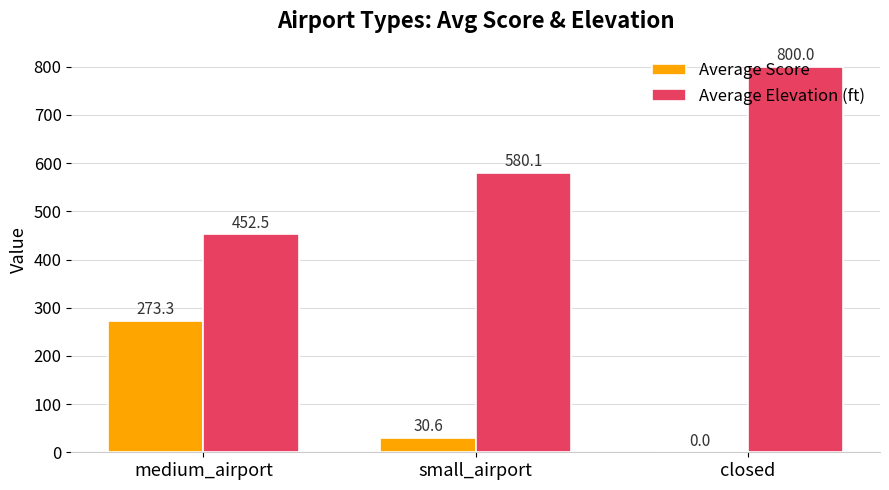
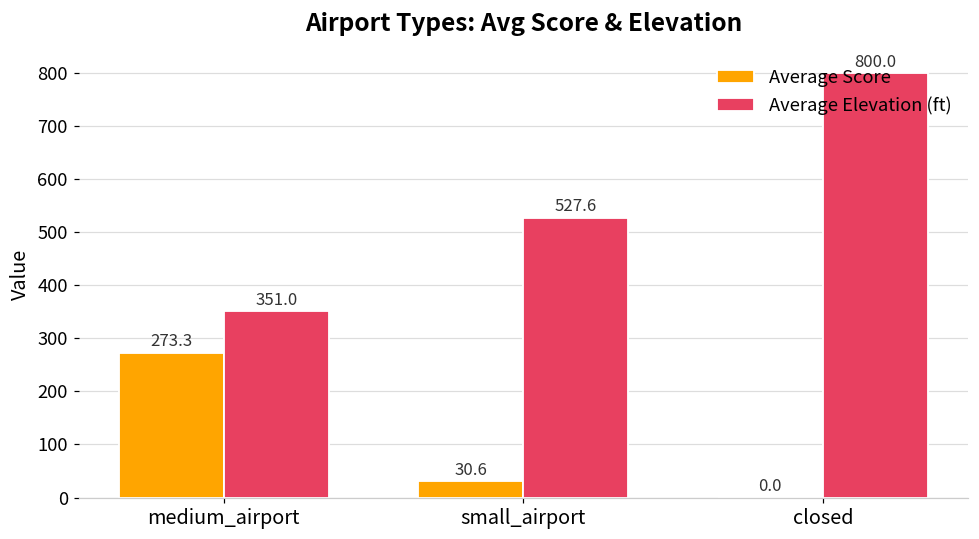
Average Elevation (ft), medium_airport: 452.5 -> 351.0
Average Elevation (ft), small_airport: 580.1 -> 527.6
